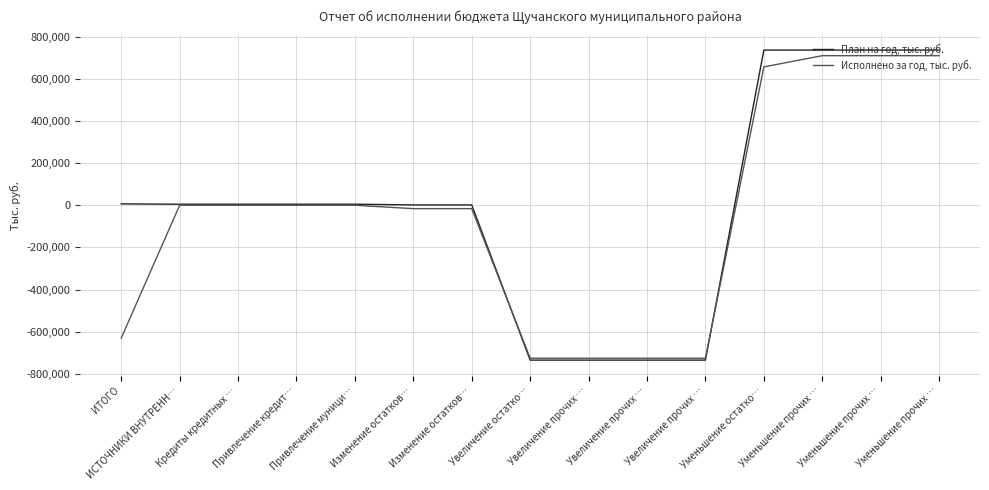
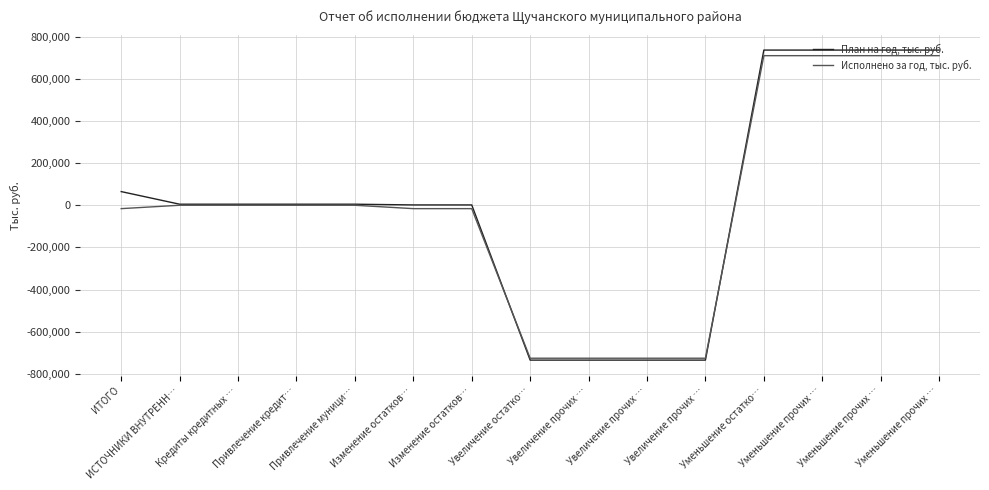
План на год, тыс. руб., ИТОГО: 10,000 -> 60,000
Исполнено за год, тыс. руб., ИТОГО: -630,000 -> -20,000
Исполнено за год, тыс. руб., Уменьшение остатко…: 660,000 -> 710,000
